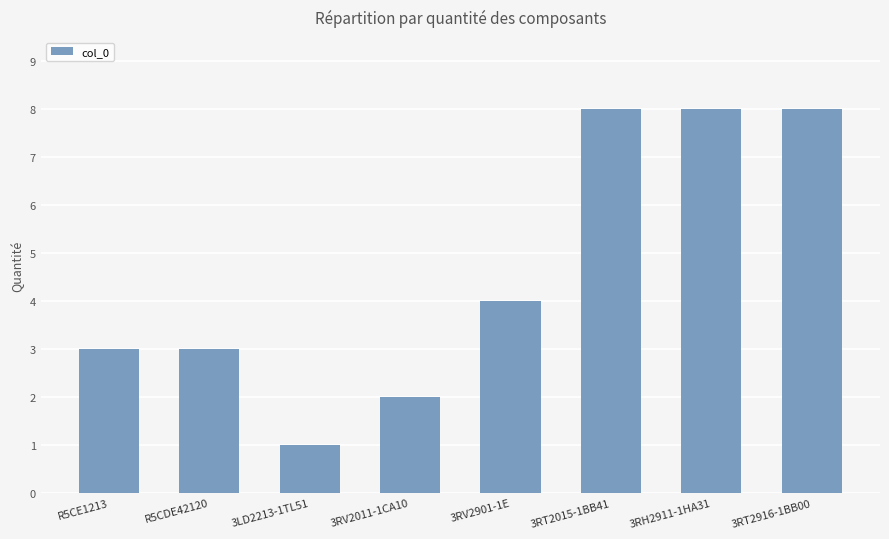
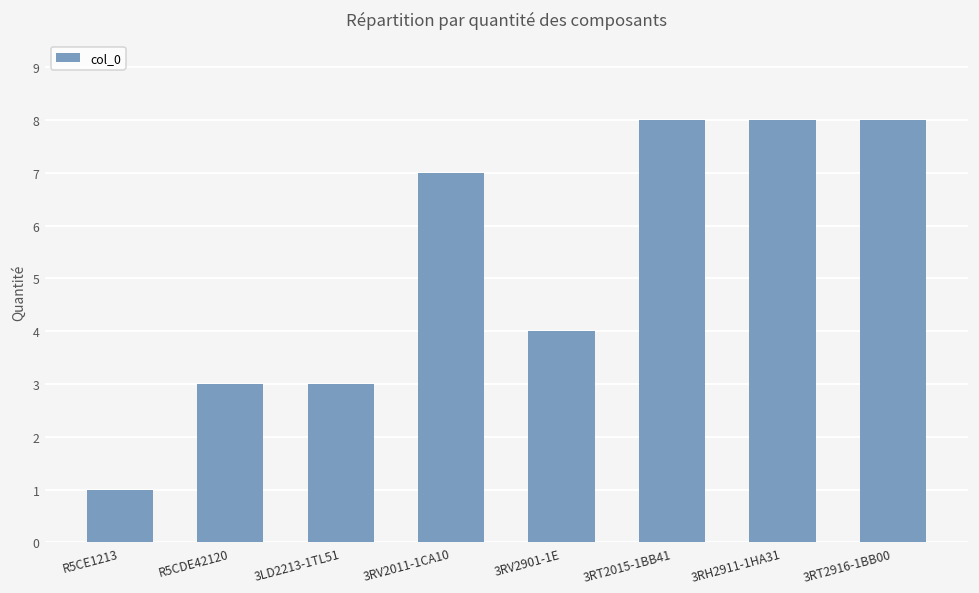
R5CE1213: 3 -> 1
3LD2213-1TL51: 1 -> 3
3RV2011-1CA10: 2 -> 7
